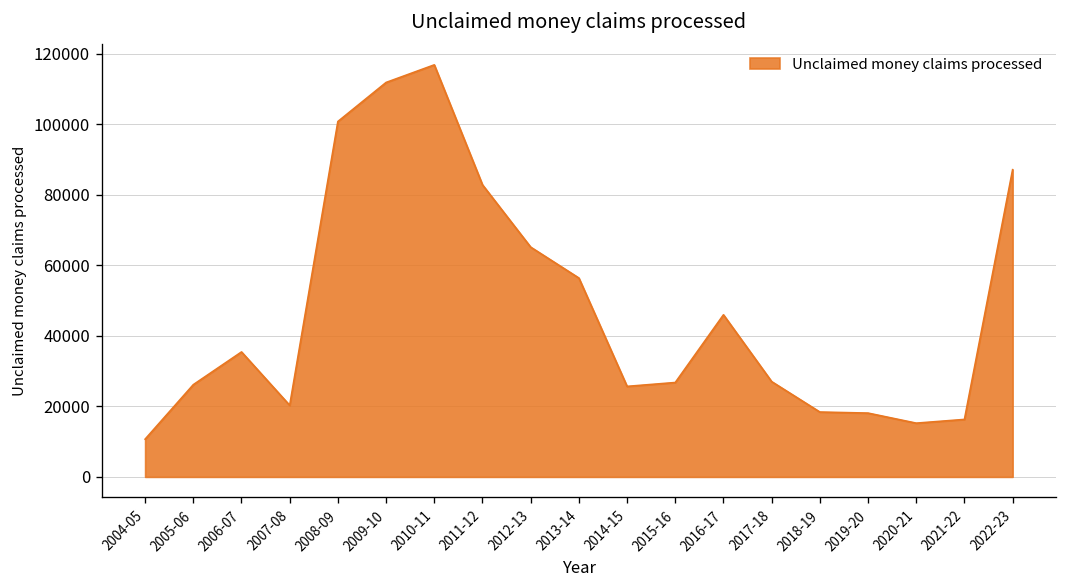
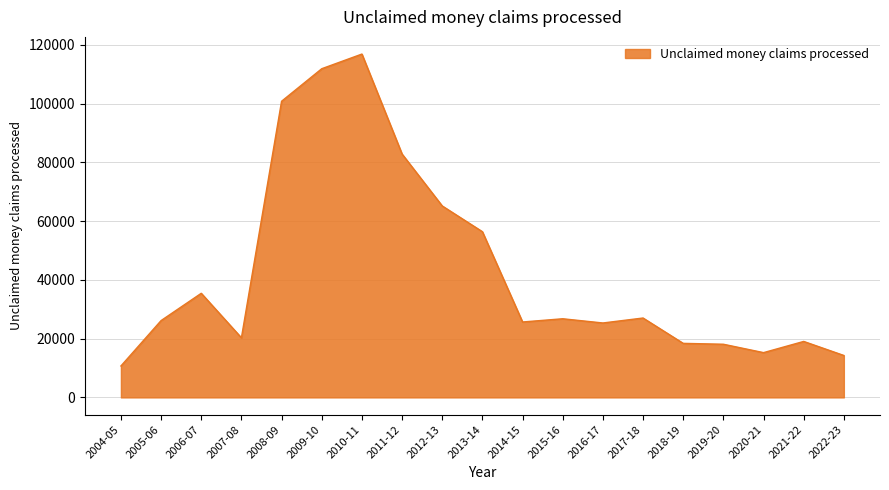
2016-17: 46000 -> 25000
2021-22: 16000 -> 19000
2022-23: 87000 -> 14000
